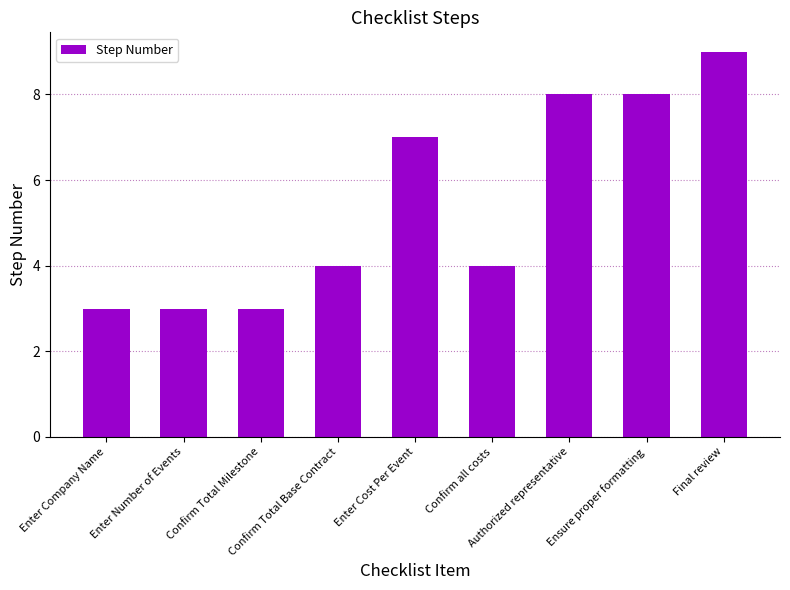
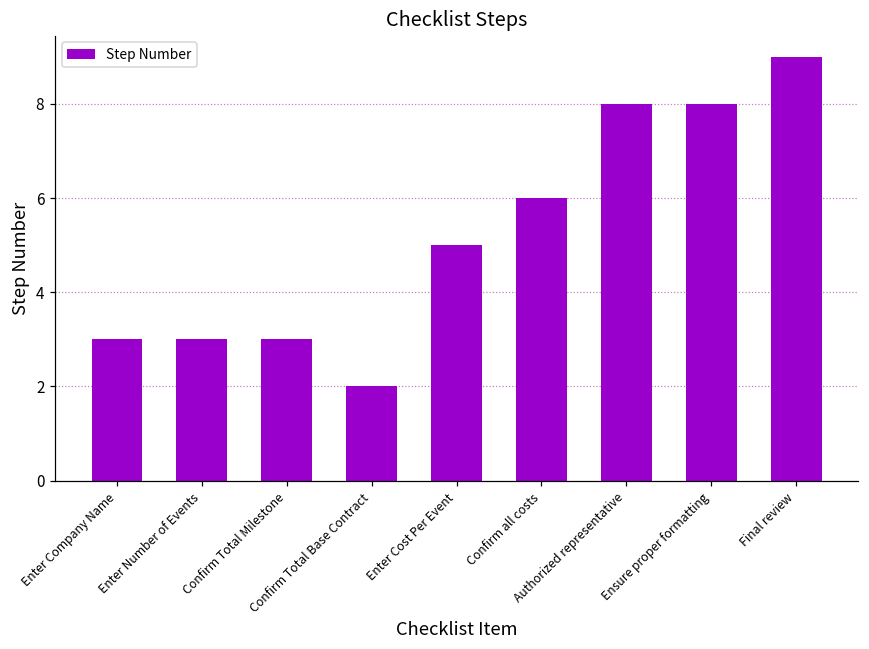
Confirm Total Base Contract: 4 -> 2
Enter Cost Per Event: 7 -> 5
Confirm all costs: 4 -> 6
